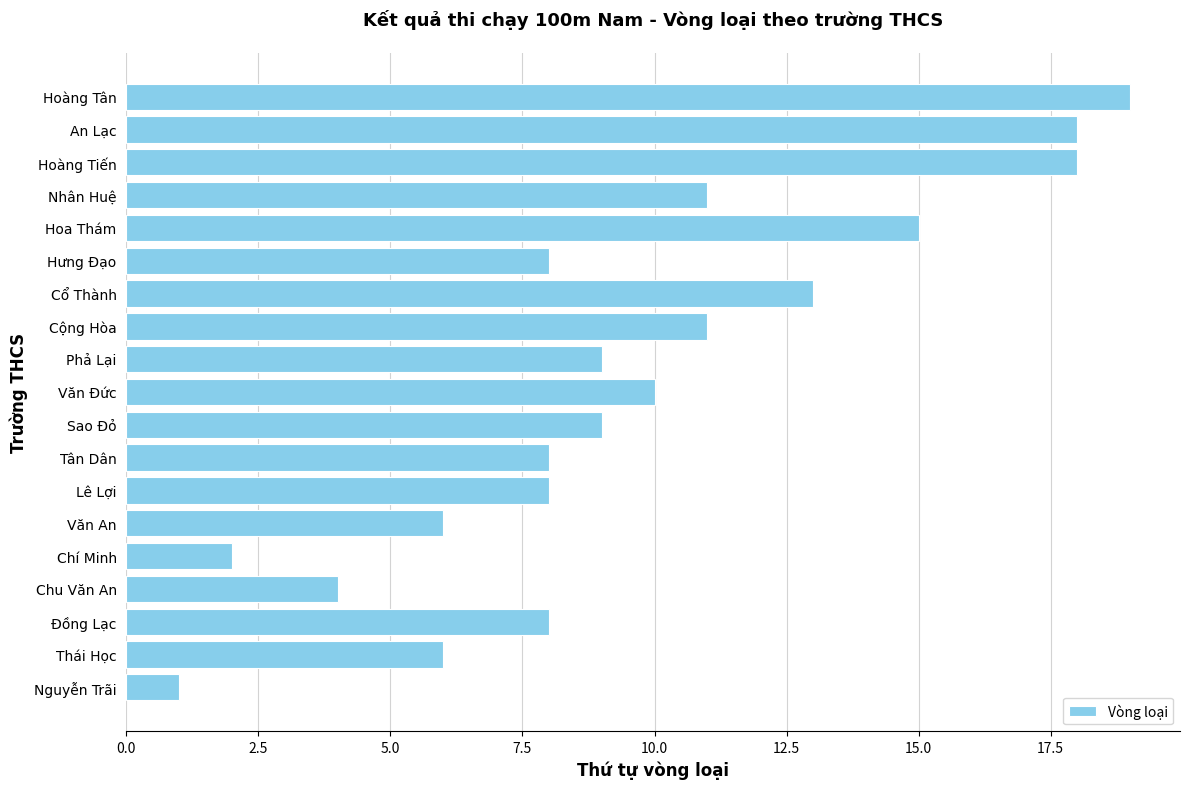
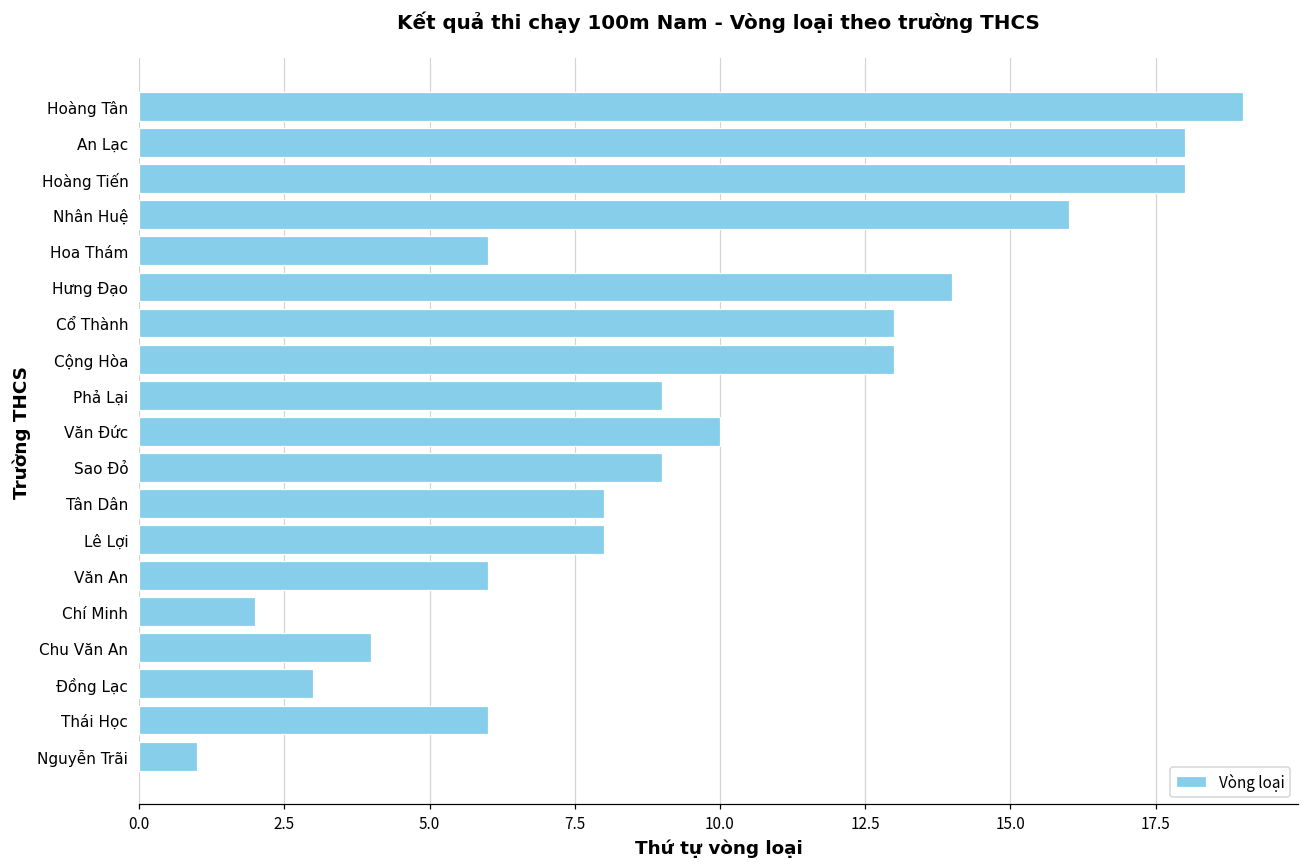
Nhân Huệ: 11 -> 16
Hoa Thám: 15 -> 6
Hưng Đạo: 8 -> 14
Cộng Hòa: 11 -> 13
Đồng Lạc: 8 -> 3
